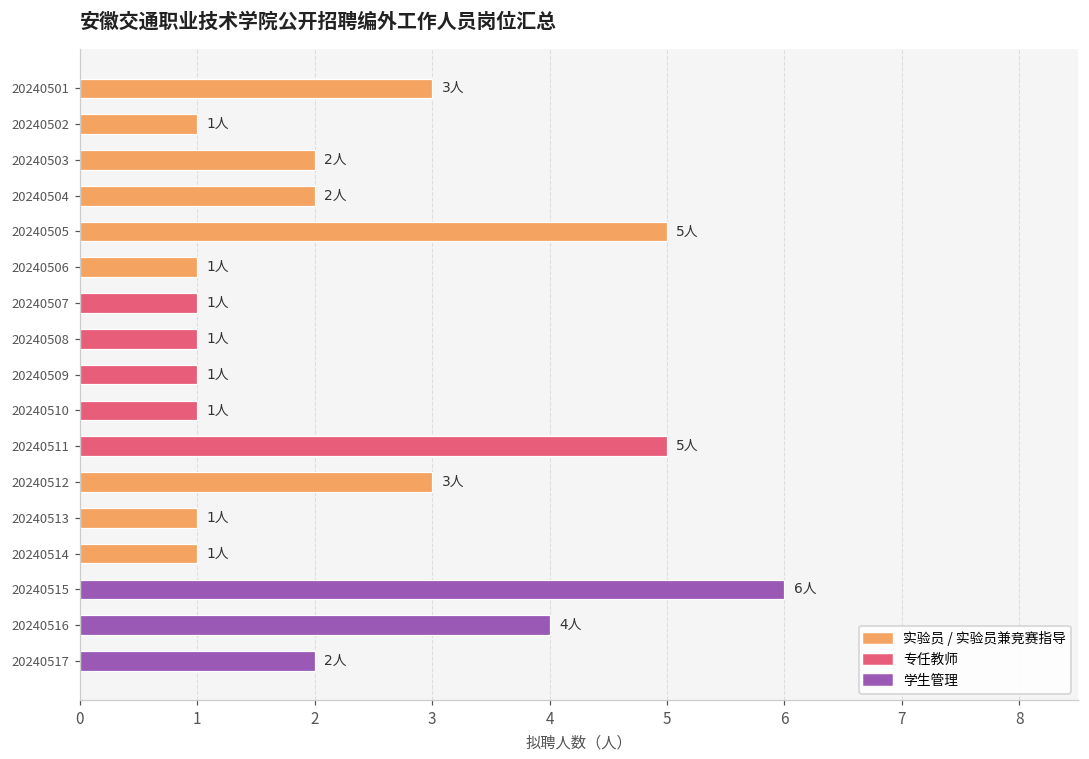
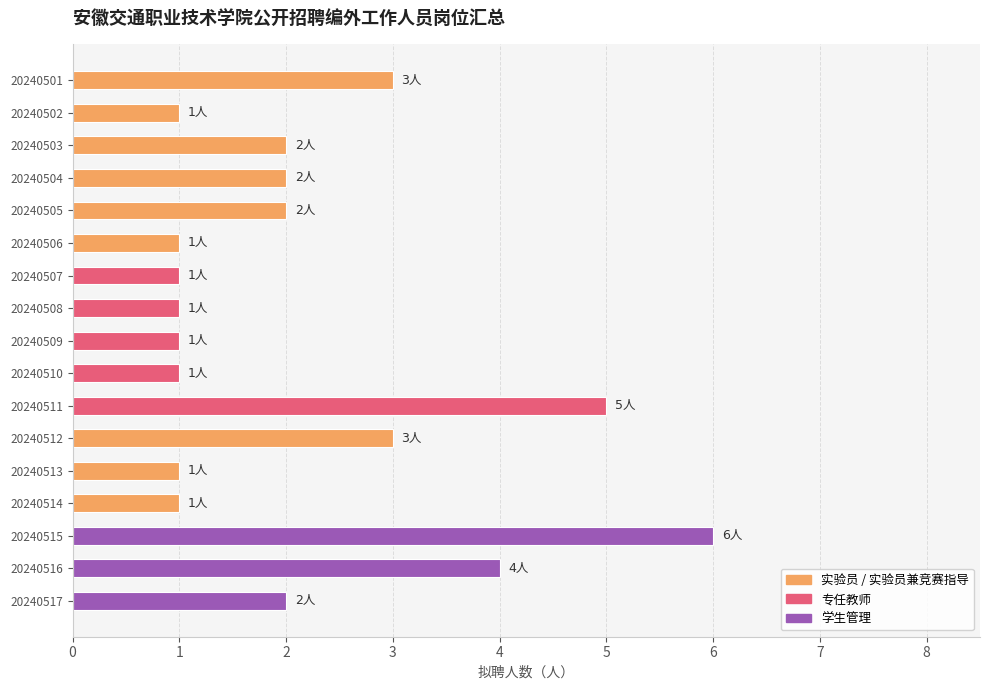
20240505: 5人 -> 2人
